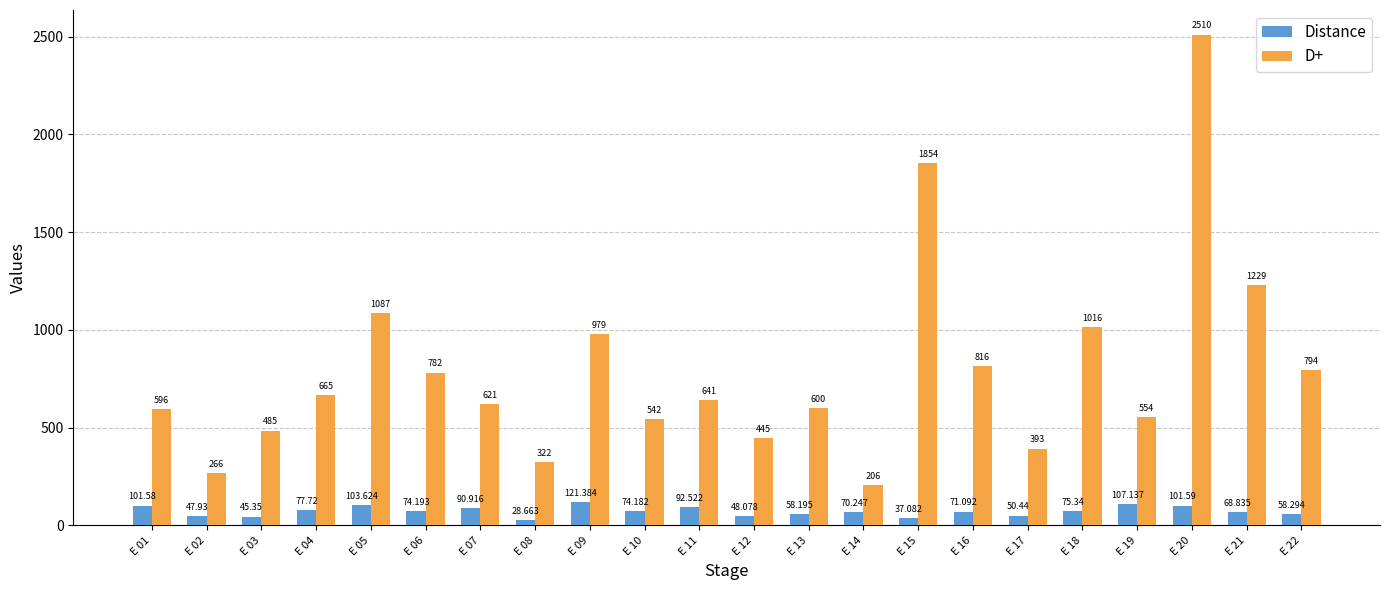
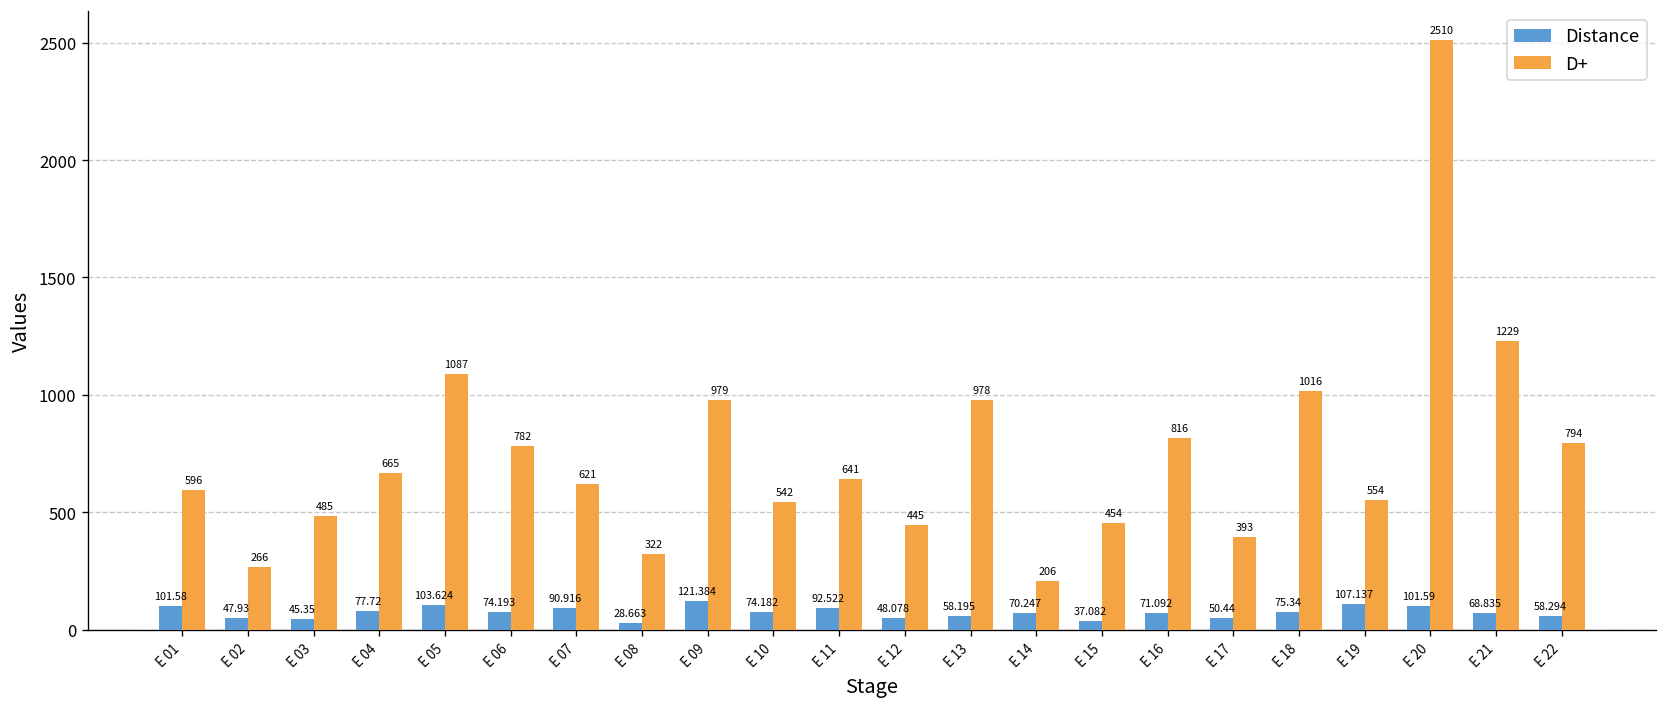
D+, E 13: 600 -> 978
D+, E 15: 1854 -> 454
